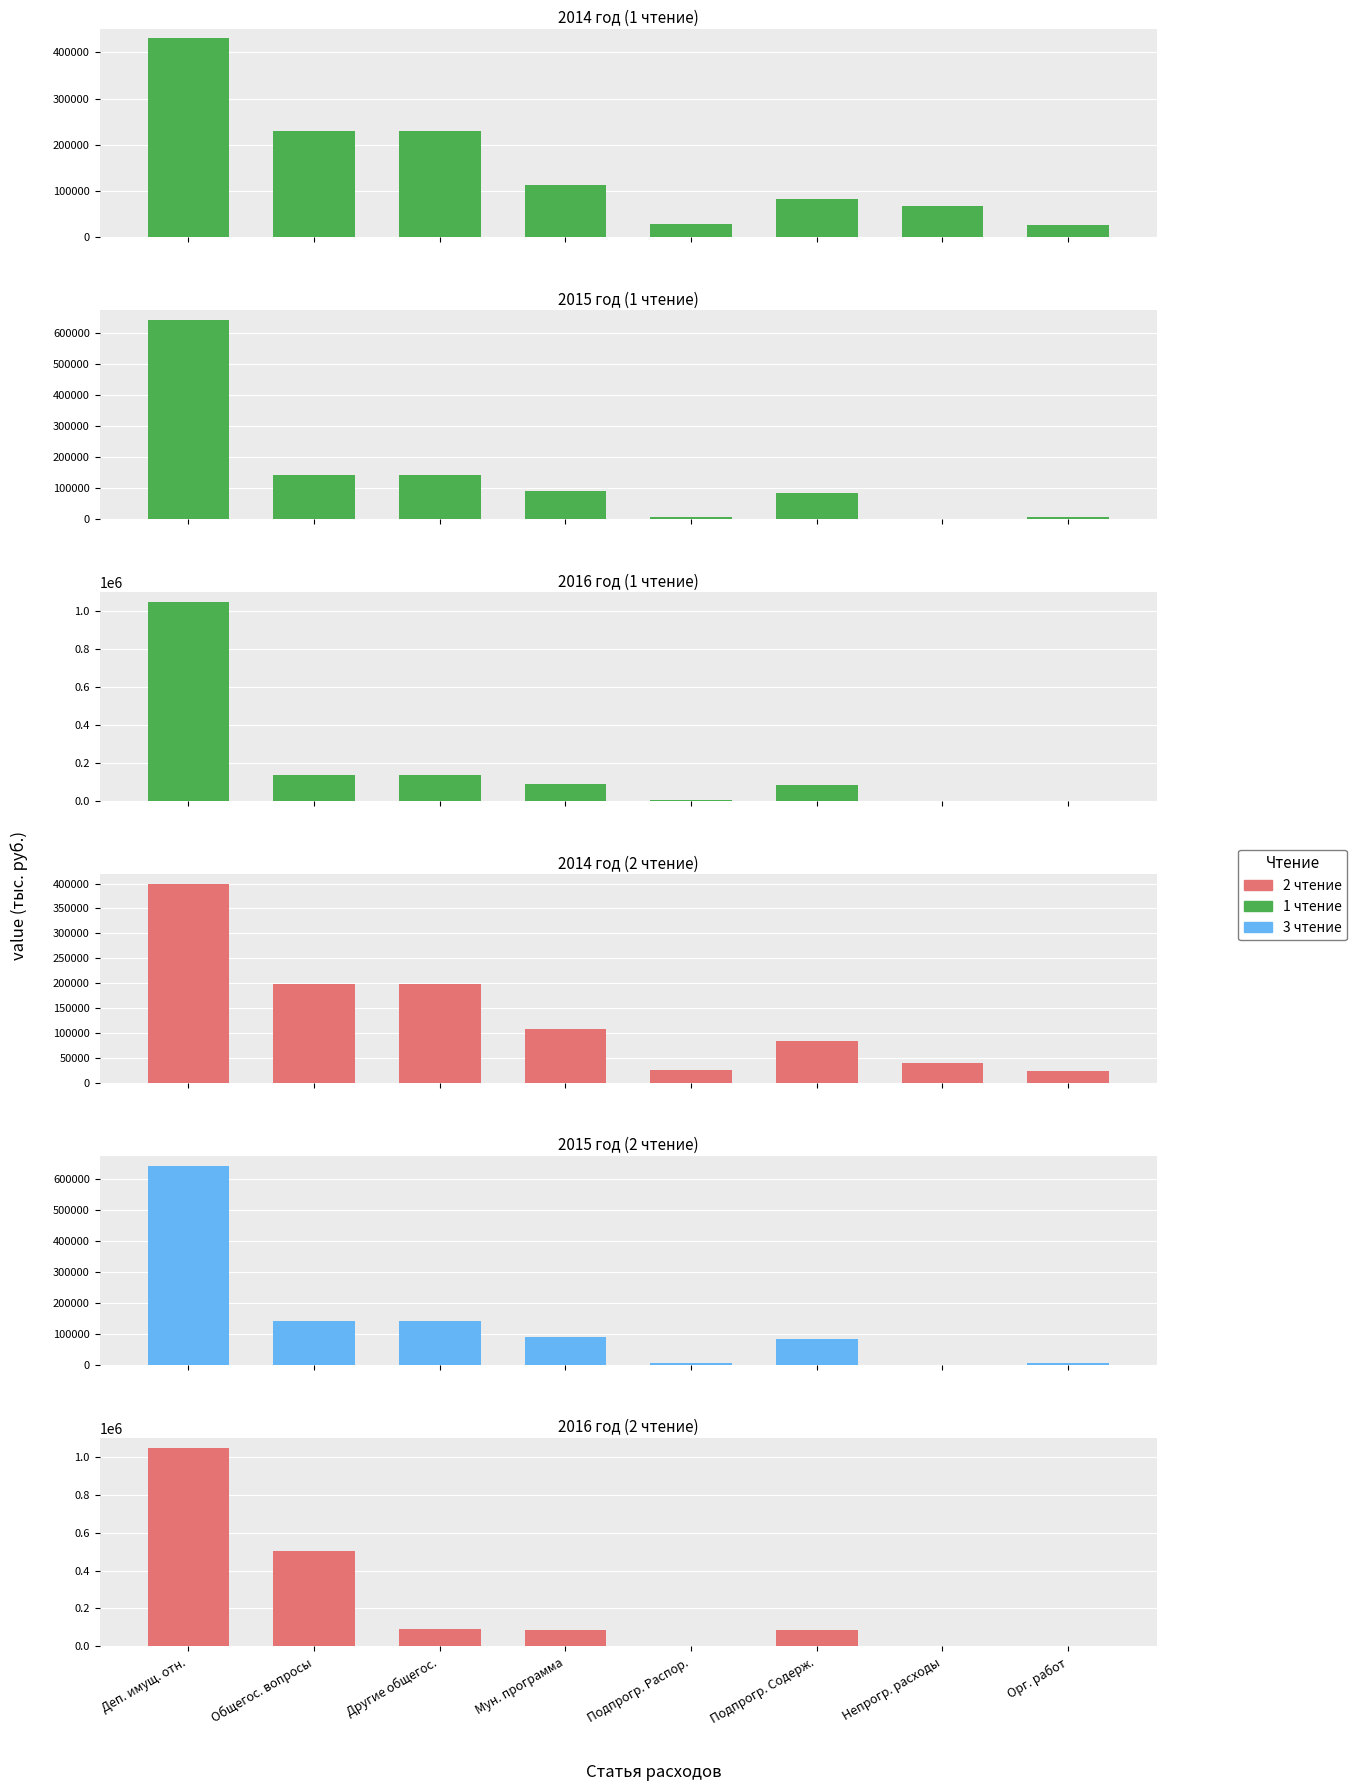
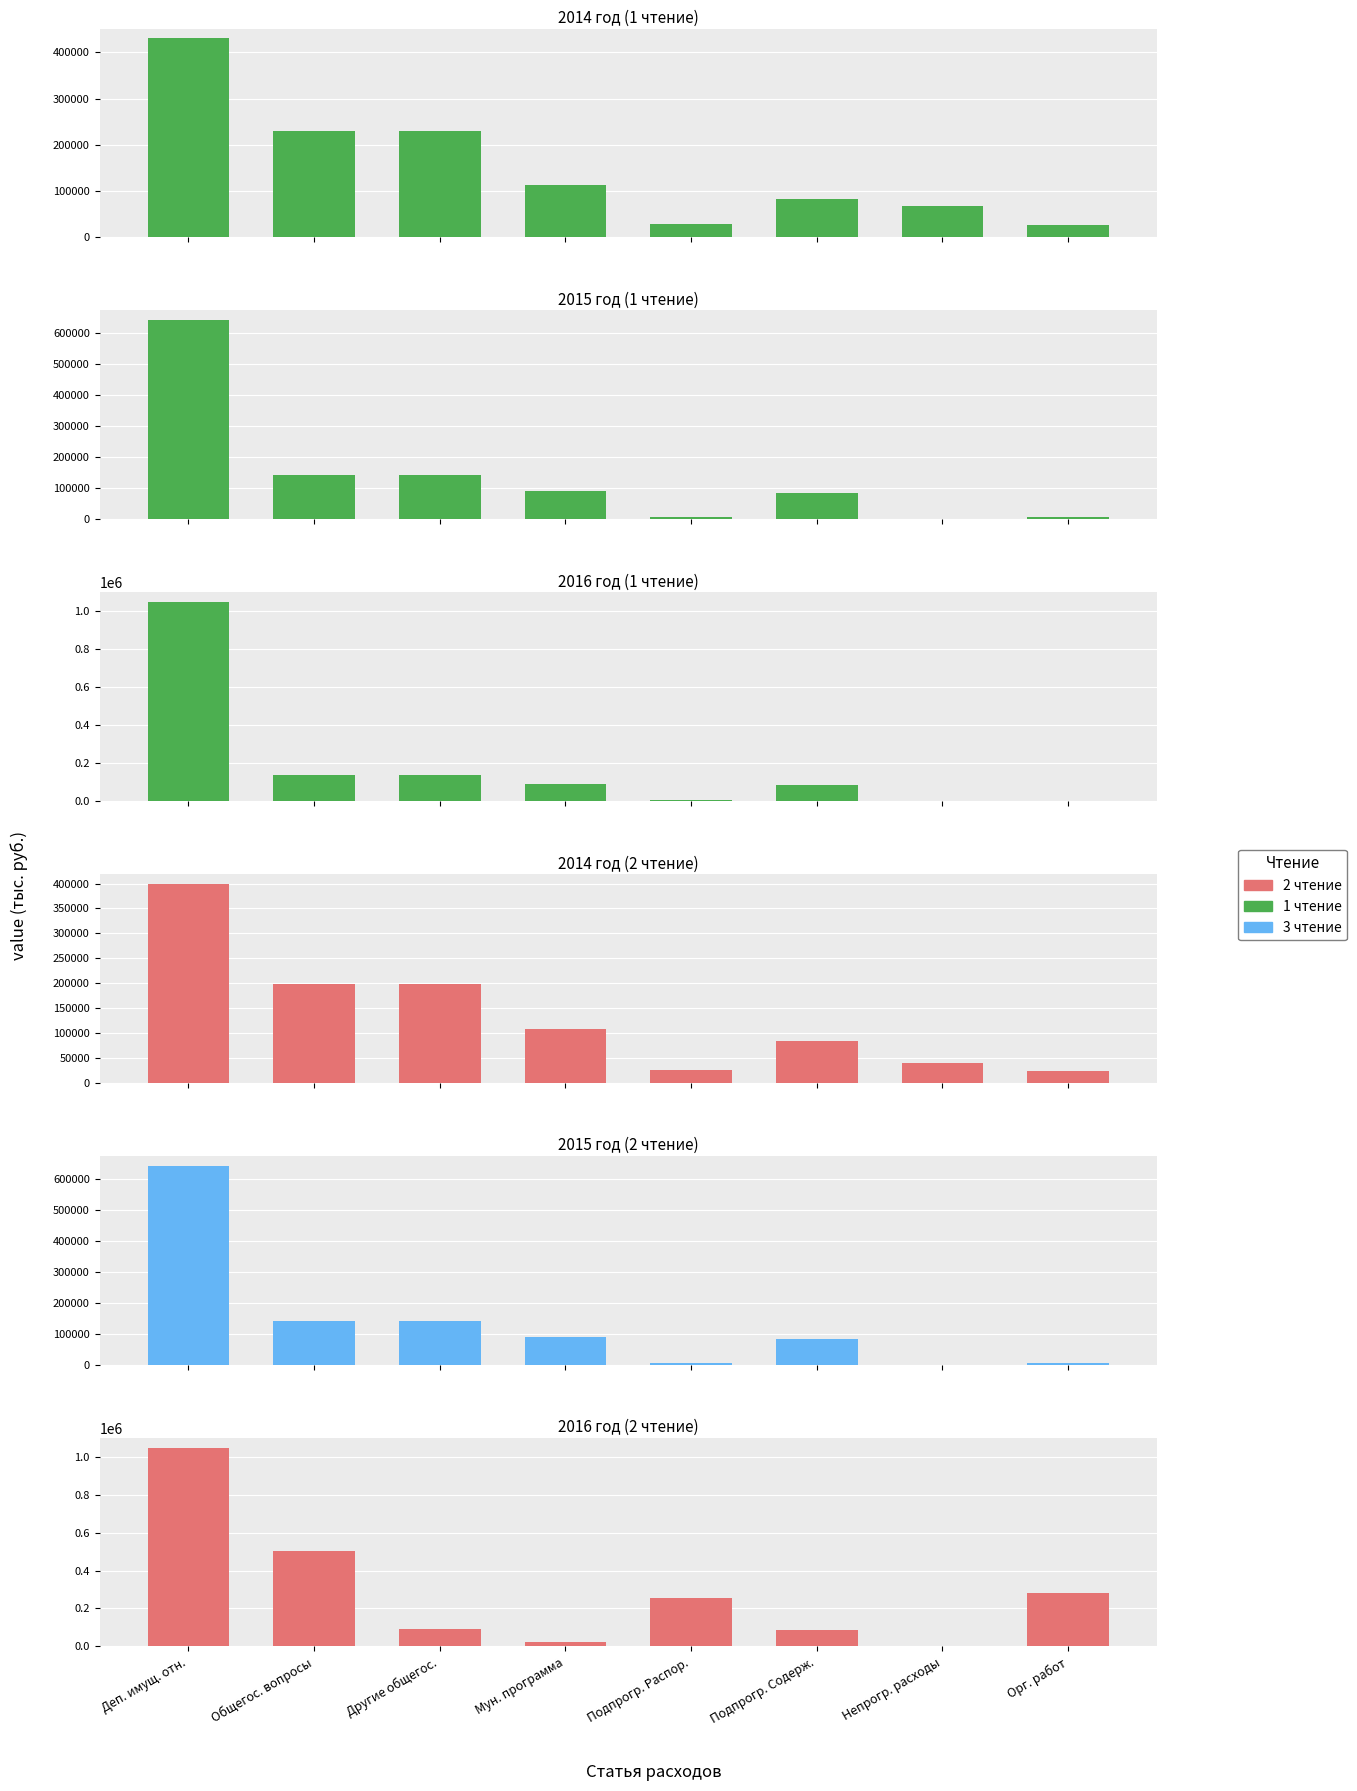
2016 год (2 чтение), Мун. программа: 90000 -> 30000
2016 год (2 чтение), Подпрогр. Распор.: 0 -> 260000
2016 год (2 чтение), Орг. работ: 0 -> 280000
